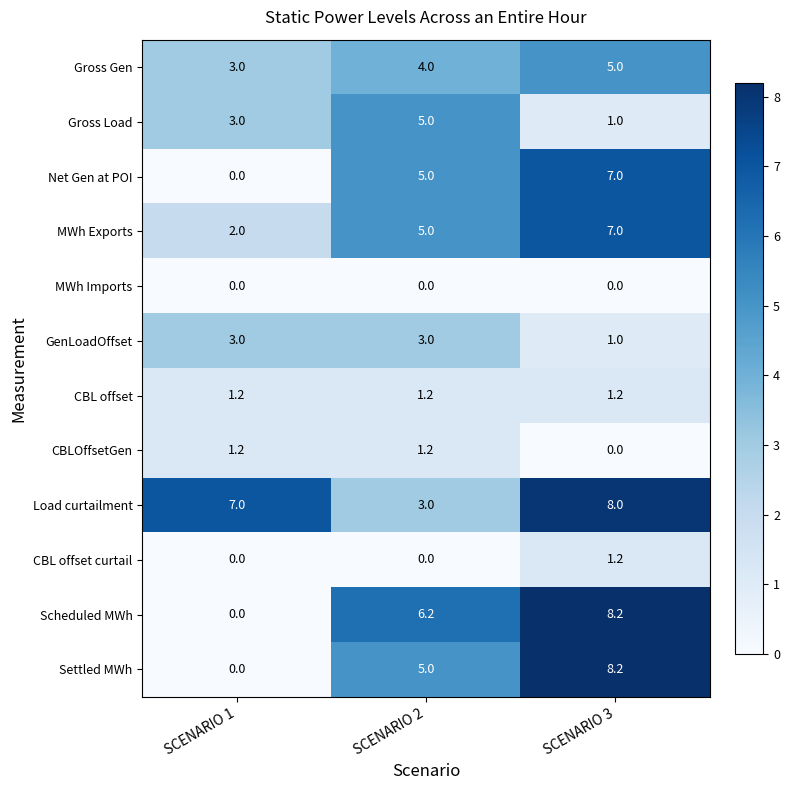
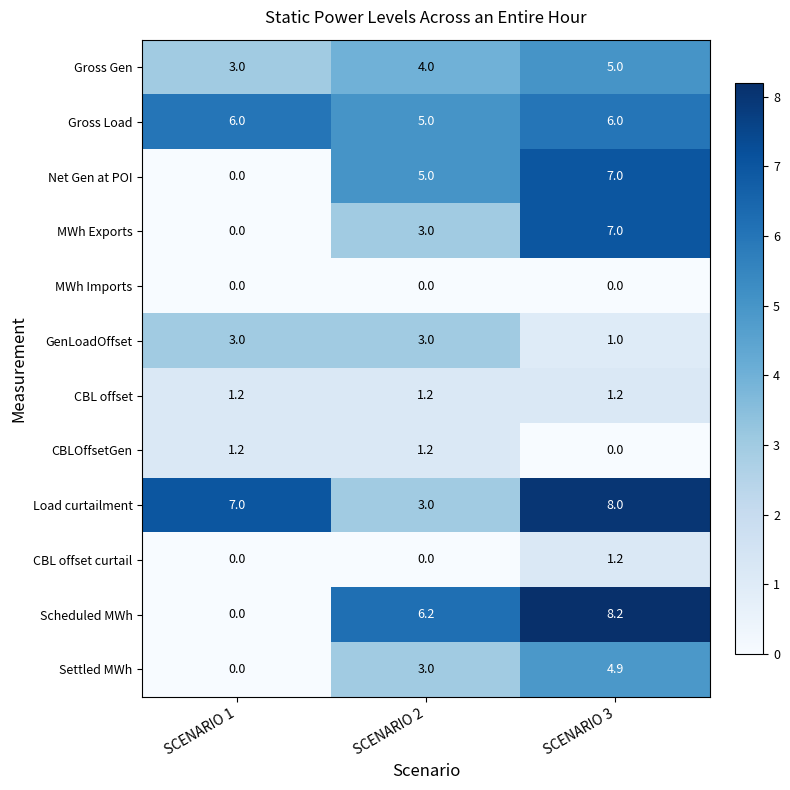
Gross Load, SCENARIO 1: 3.0 -> 6.0
Gross Load, SCENARIO 3: 1.0 -> 6.0
MWh Exports, SCENARIO 1: 2.0 -> 0.0
MWh Exports, SCENARIO 2: 5.0 -> 3.0
Settled MWh, SCENARIO 2: 5.0 -> 3.0
Settled MWh, SCENARIO 3: 8.2 -> 4.9
